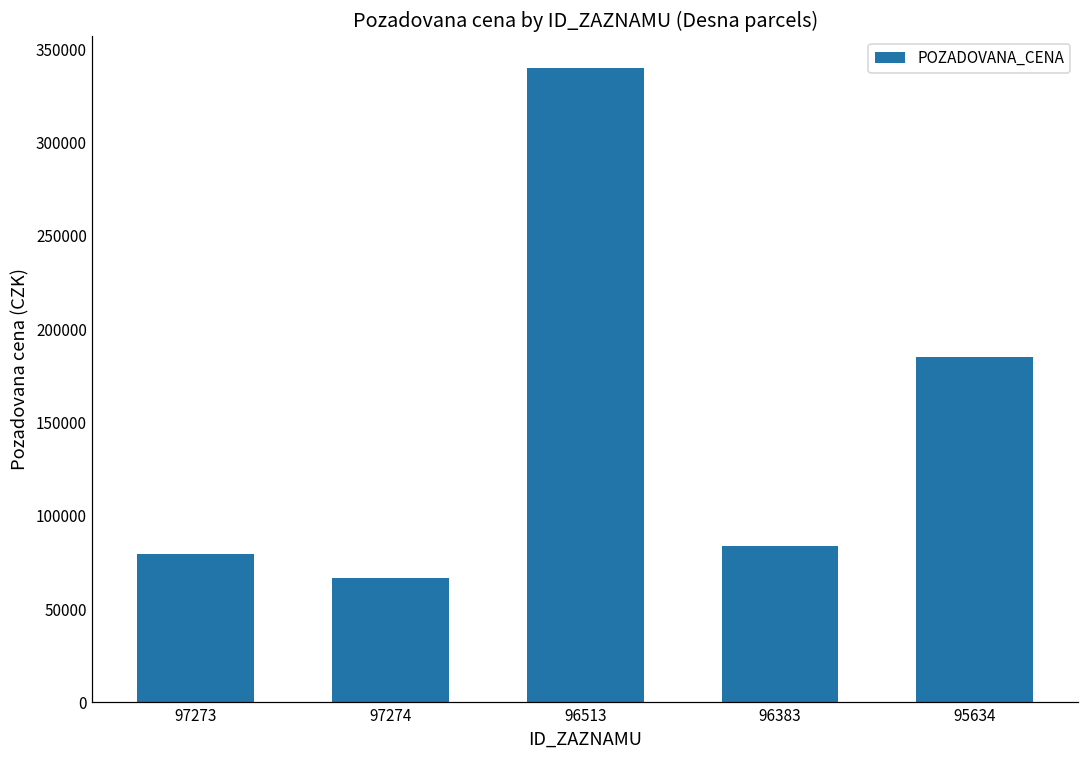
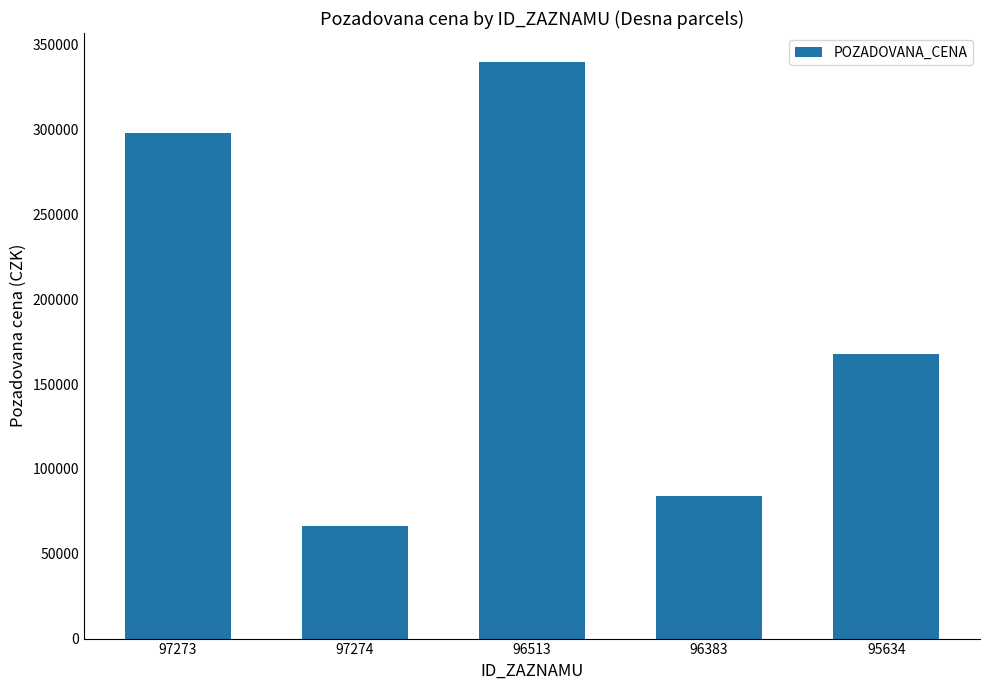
97273: 80000 -> 298000
95634: 185000 -> 168000
